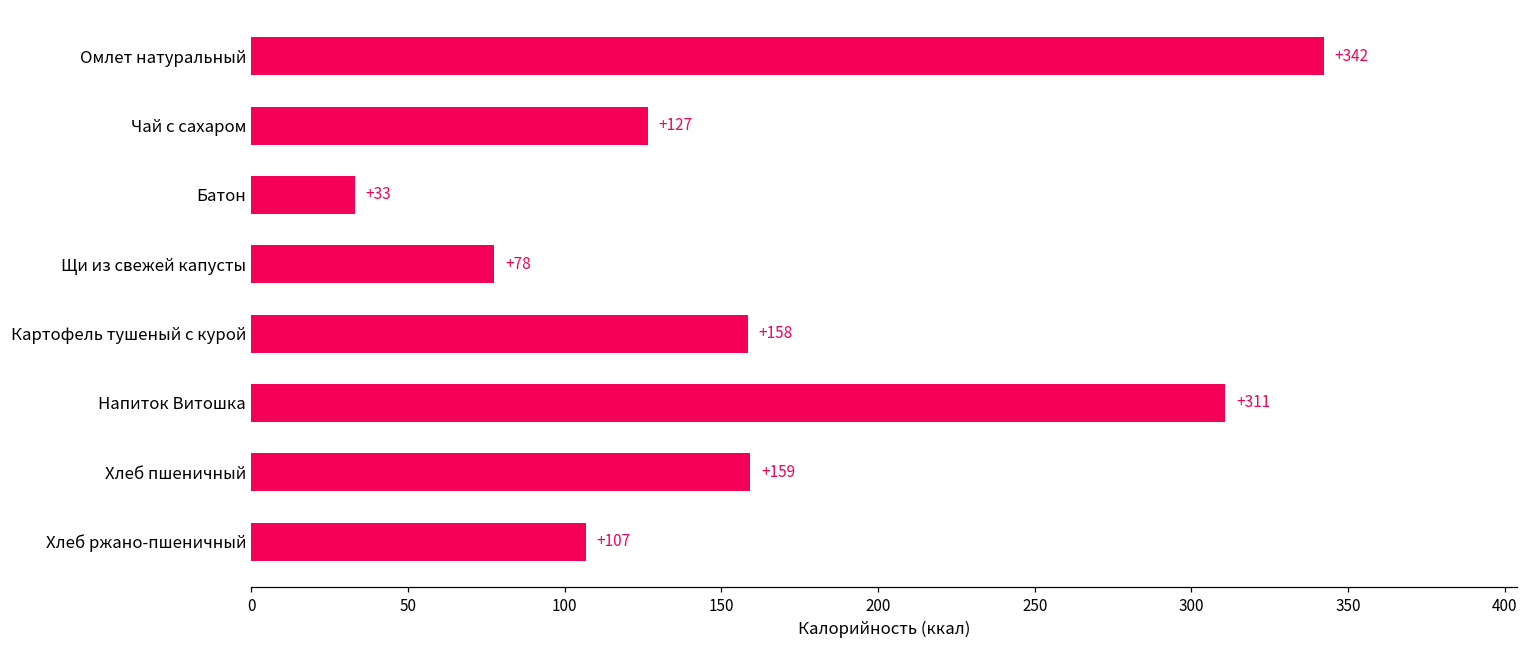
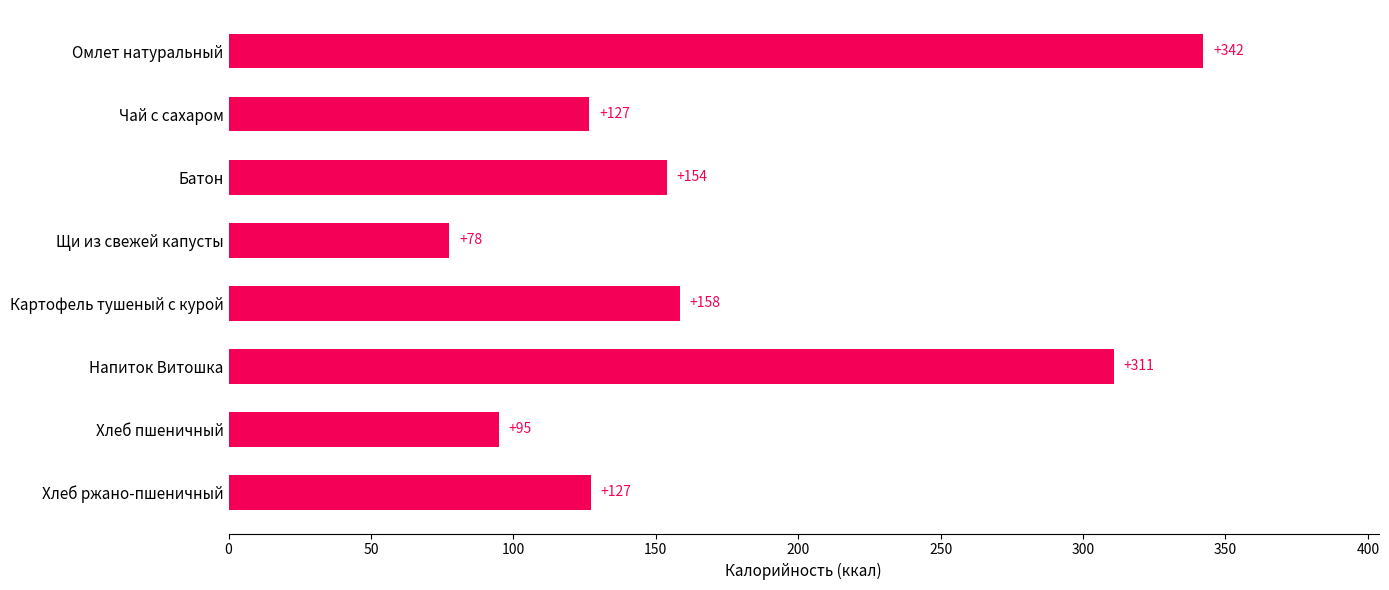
Батон: +33 -> +154
Хлеб пшеничный: +159 -> +95
Хлеб ржано-пшеничный: +107 -> +127
